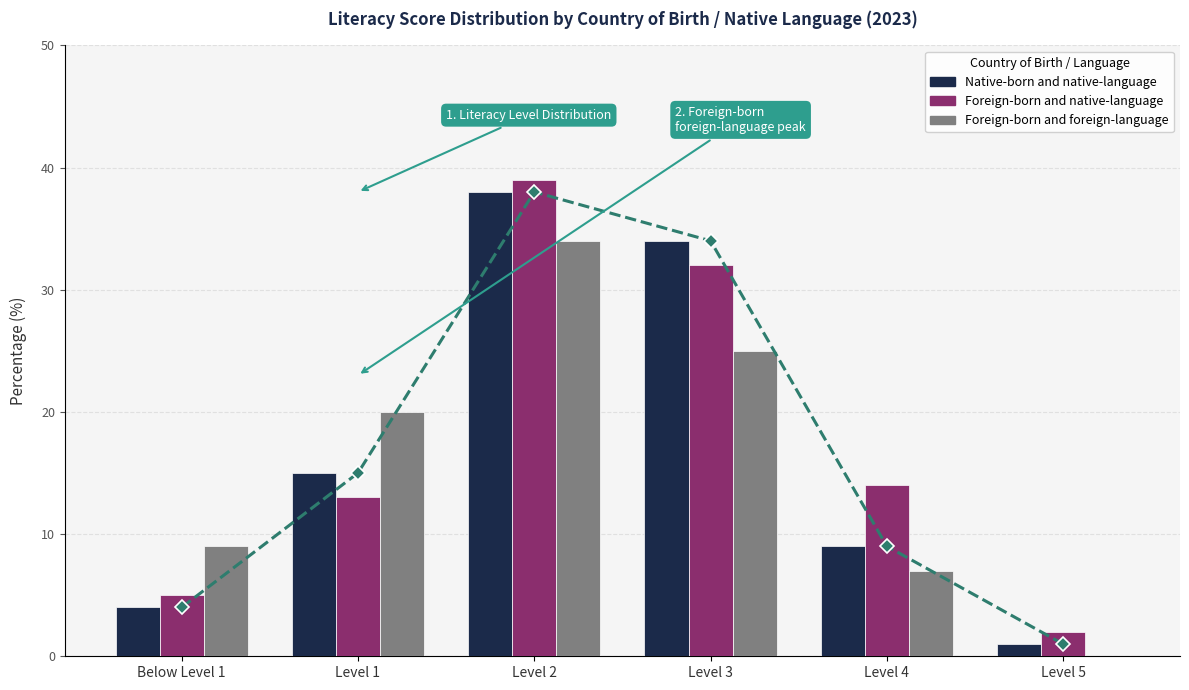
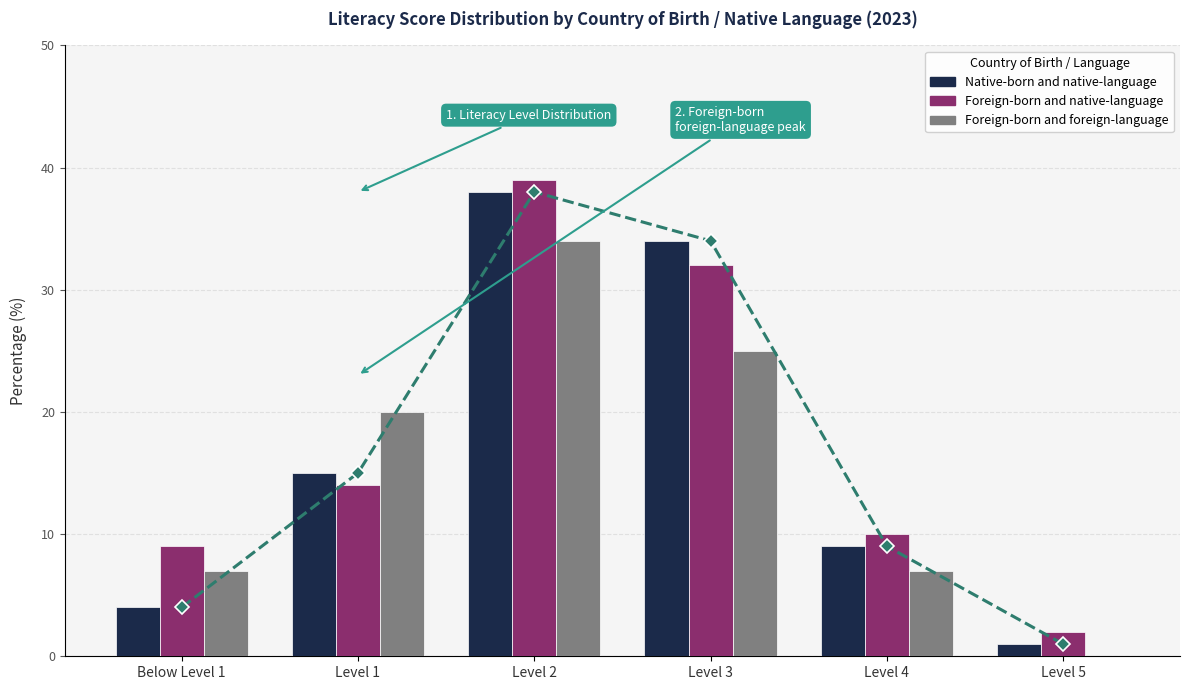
Foreign-born and native-language, Below Level 1: 5 -> 9
Foreign-born and foreign-language, Below Level 1: 9 -> 7
Foreign-born and native-language, Level 1: 13 -> 14
Foreign-born and native-language, Level 4: 14 -> 10
